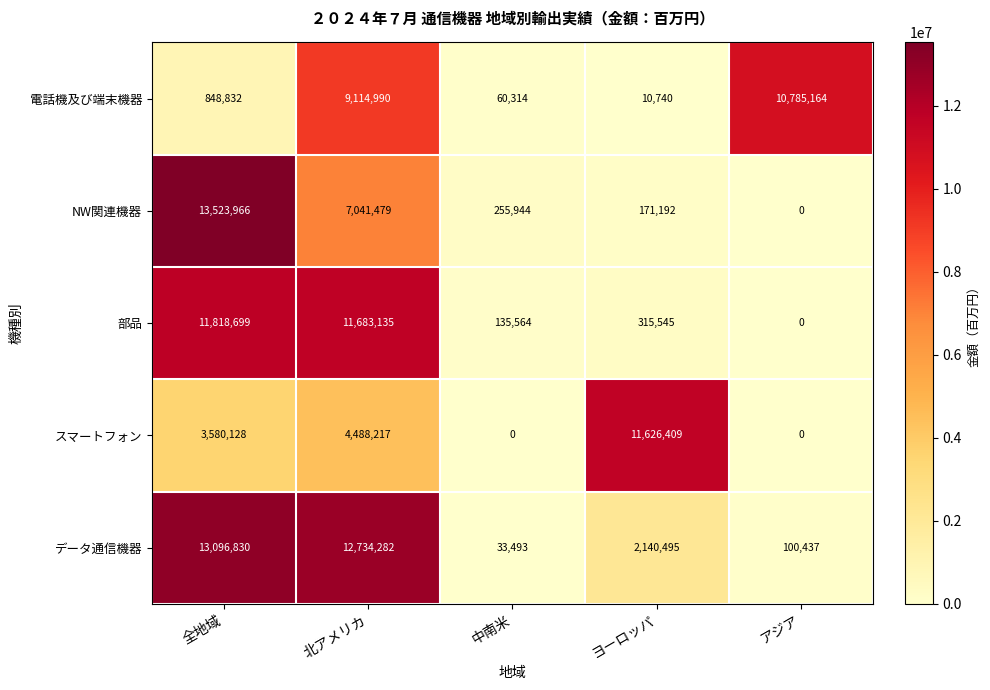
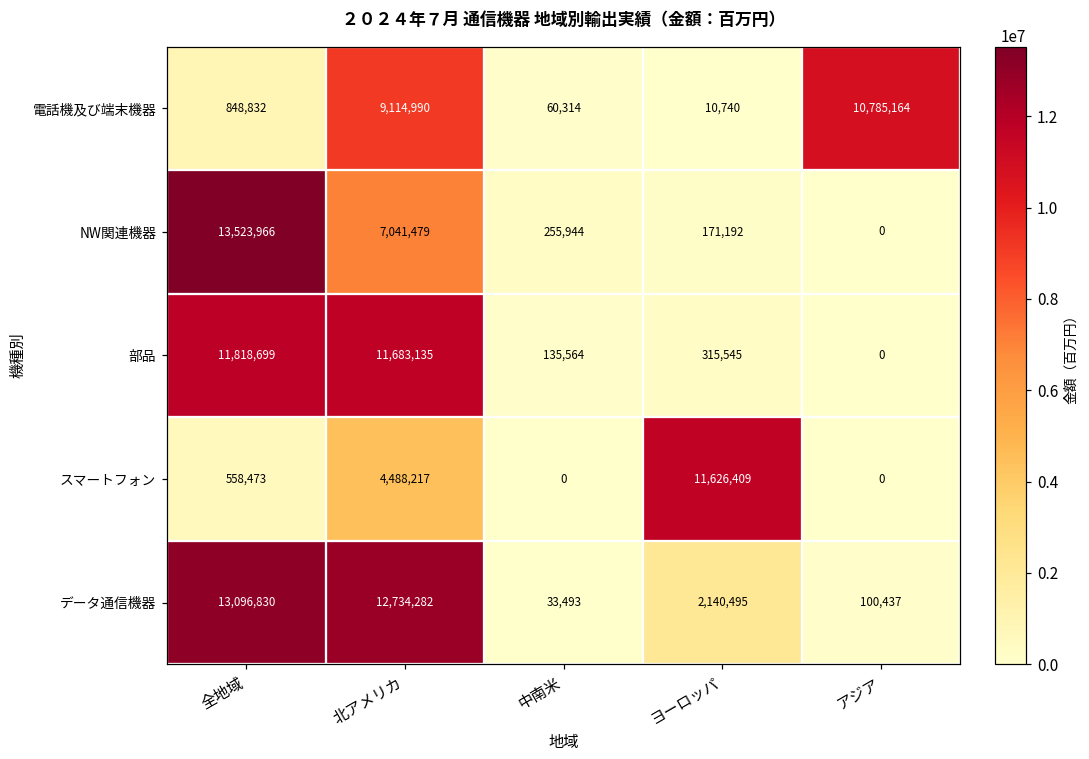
スマートフォン, 全地域: 3,580,128 -> 558,473
